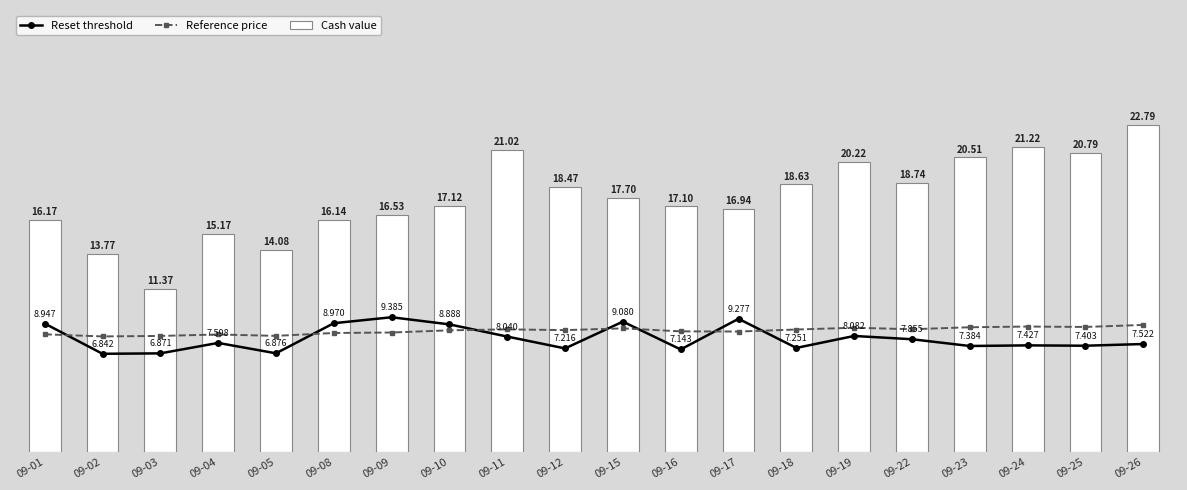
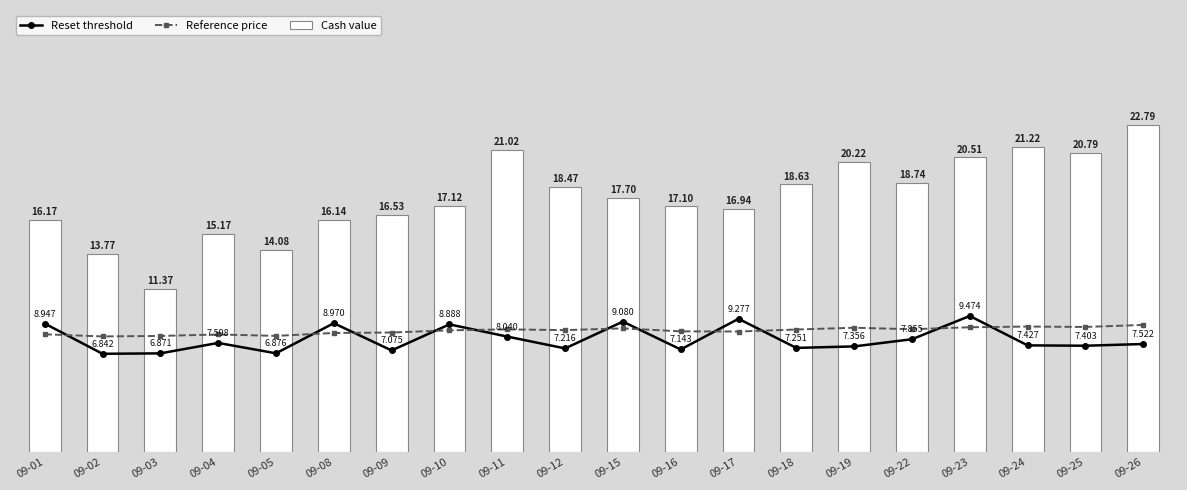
Reset threshold, 09-09: 9.385 -> 7.075
Reset threshold, 09-19: 8.082 -> 7.356
Reset threshold, 09-23: 7.384 -> 9.474
